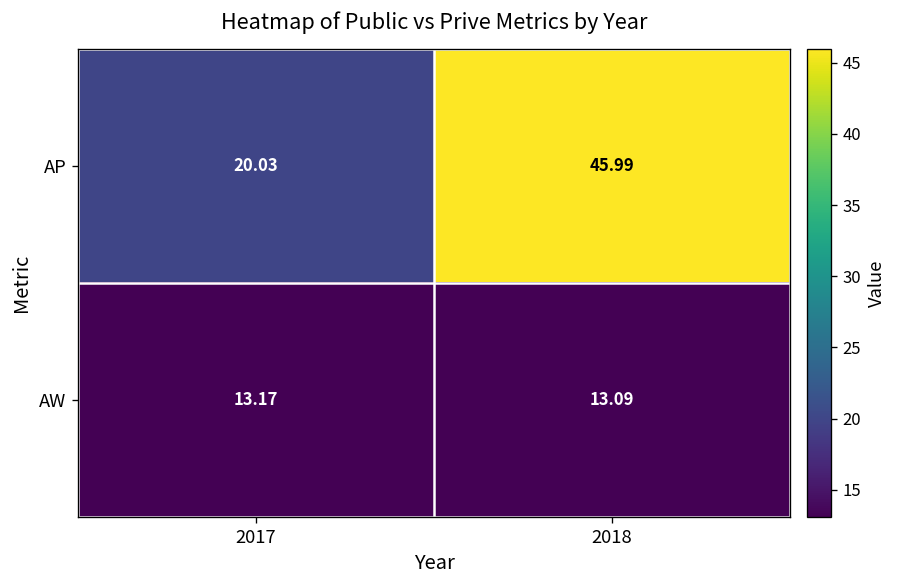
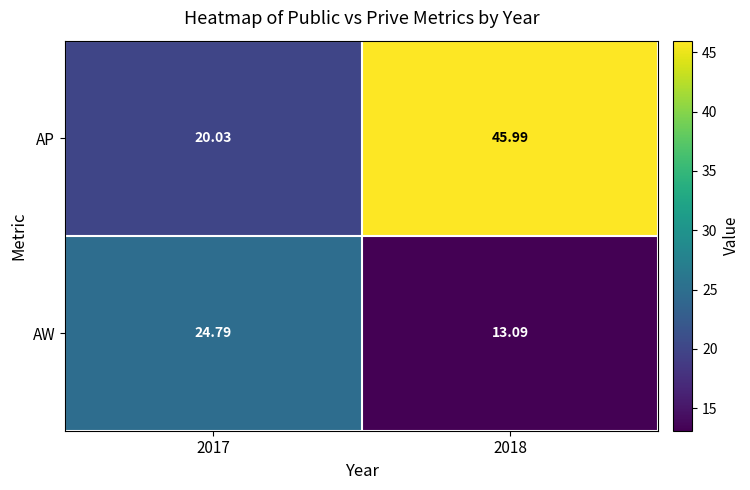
AW, 2017: 13.17 -> 24.79
